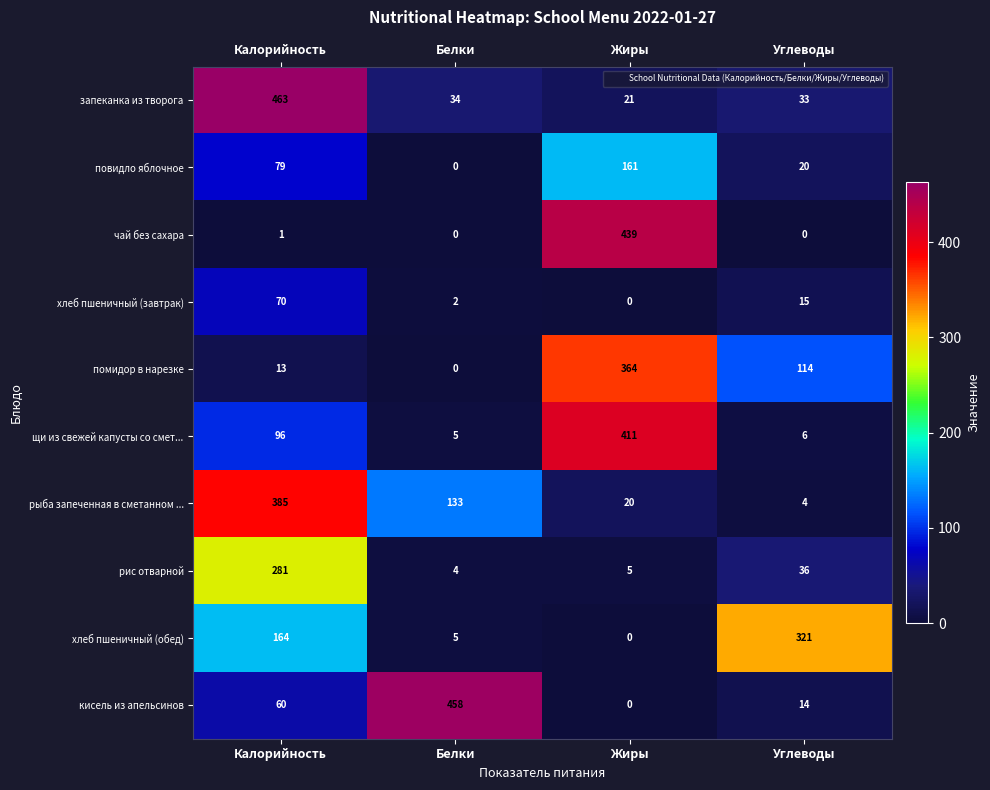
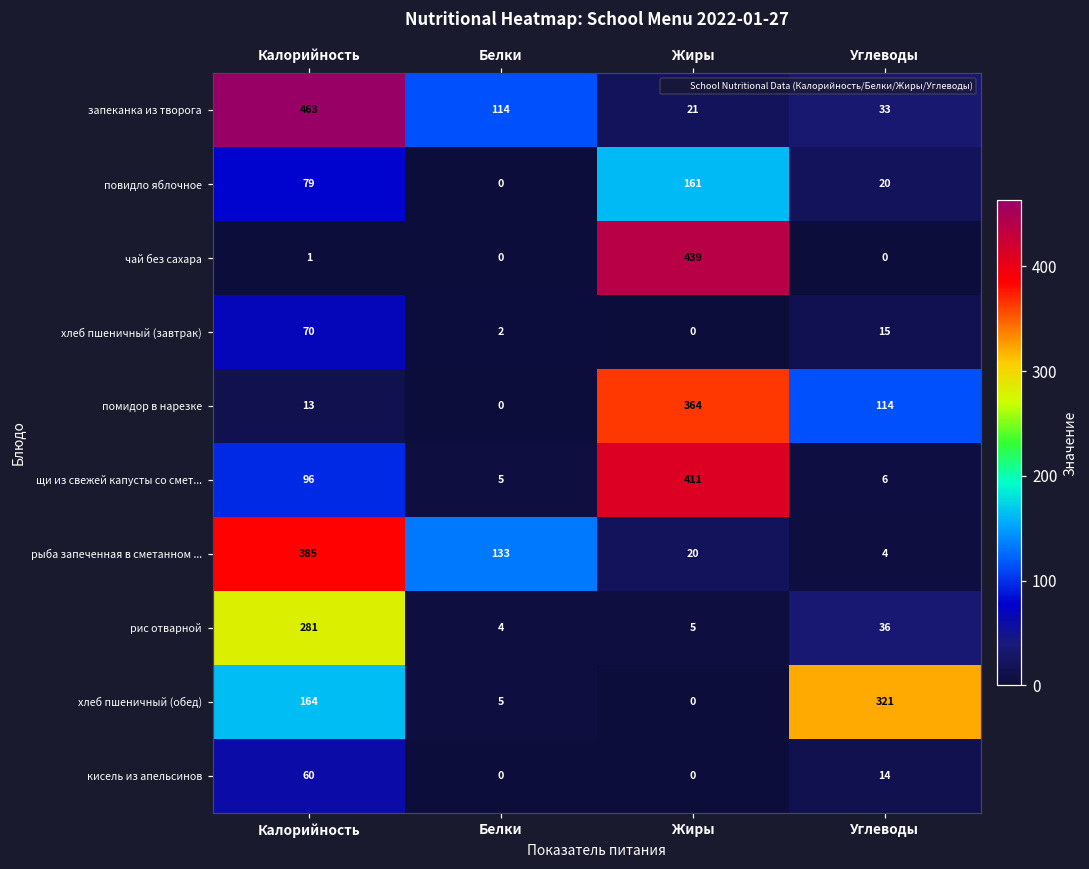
запеканка из творога, Белки: 34 -> 114
кисель из апельсинов, Белки: 458 -> 0
